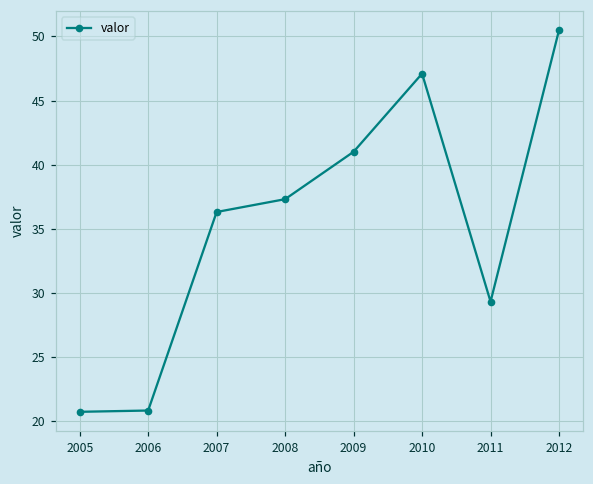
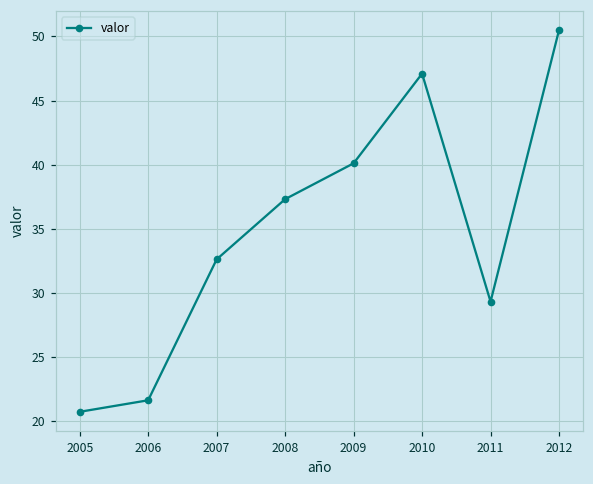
2006: 20.8 -> 21.6
2007: 36.3 -> 32.6
2009: 41.0 -> 40.1
